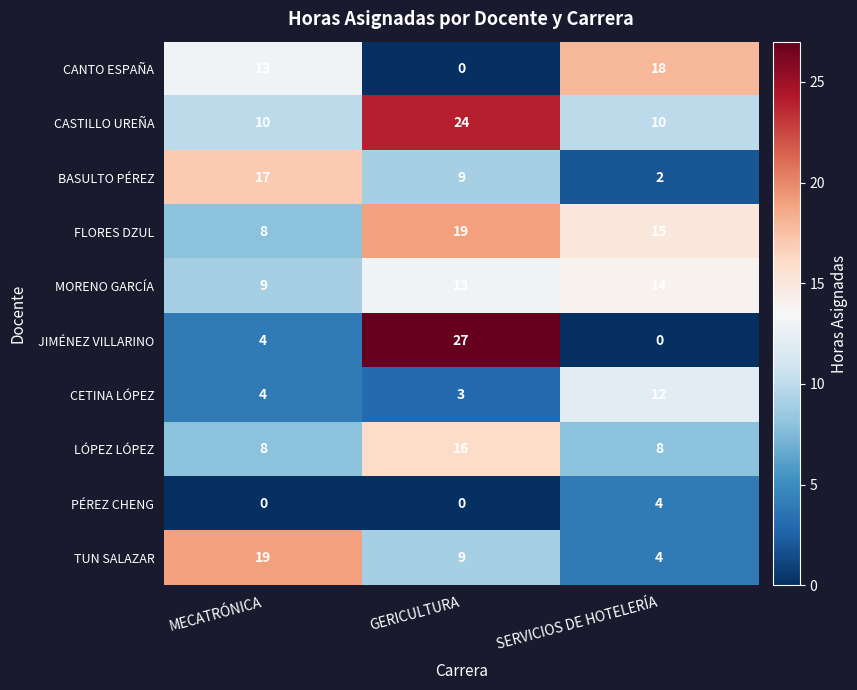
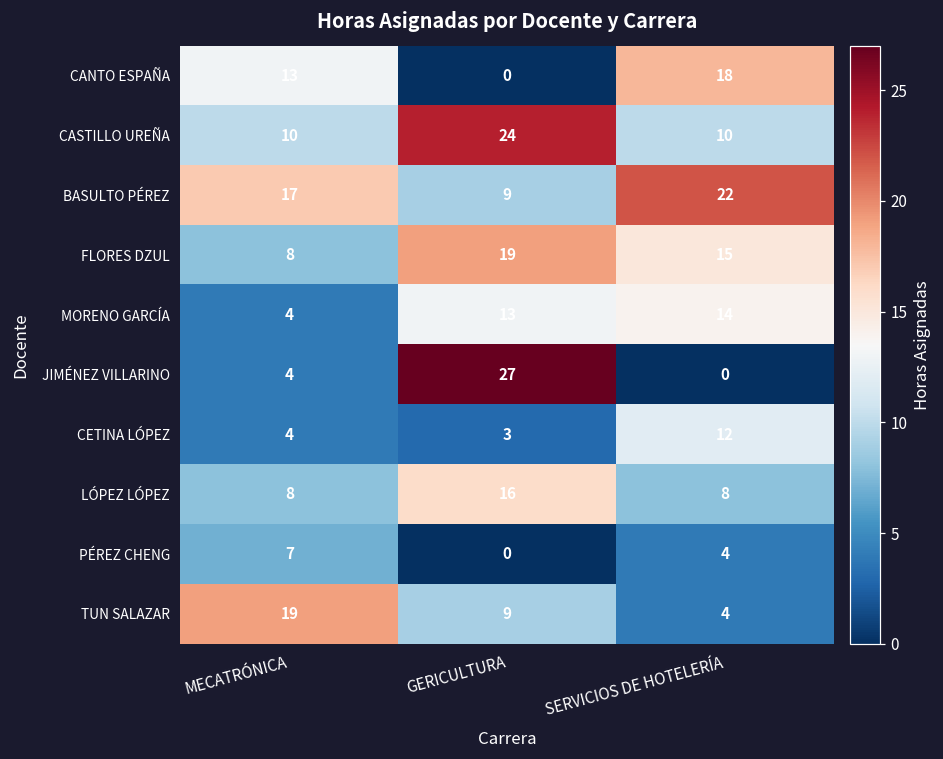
BASULTO PÉREZ, SERVICIOS DE HOTELERÍA: 2 -> 22
MORENO GARCÍA, MECATRÓNICA: 9 -> 4
PÉREZ CHENG, MECATRÓNICA: 0 -> 7
